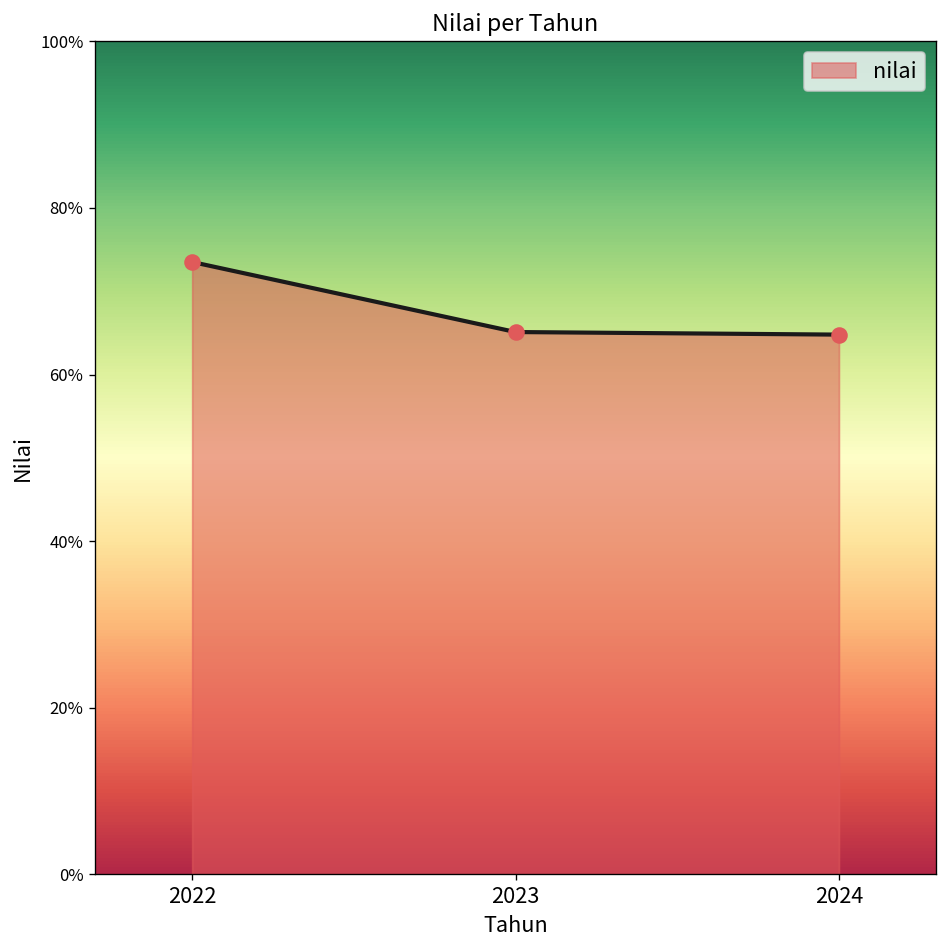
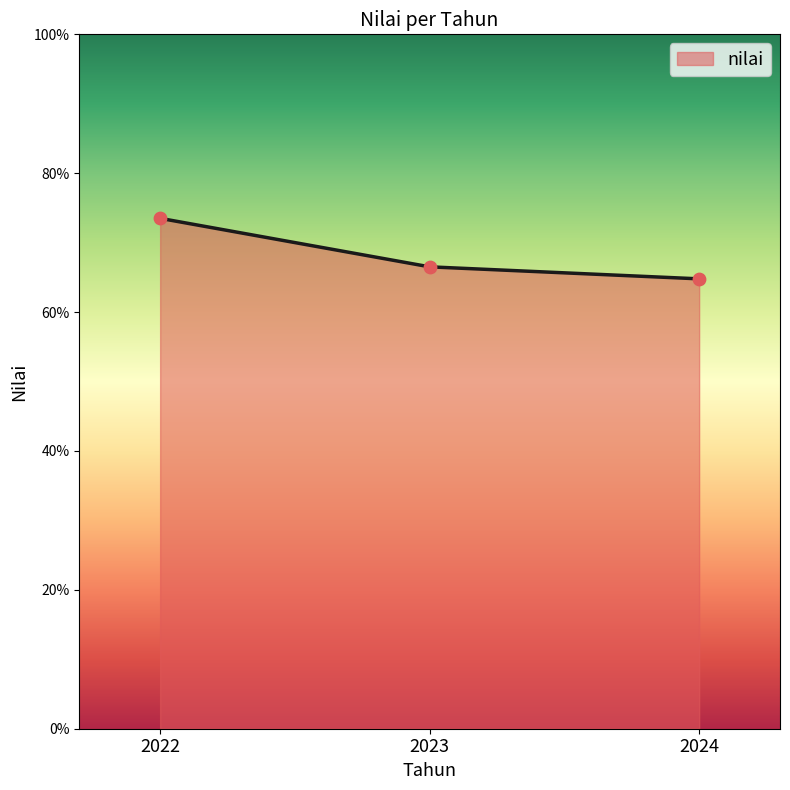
2023: 65% -> 67%
